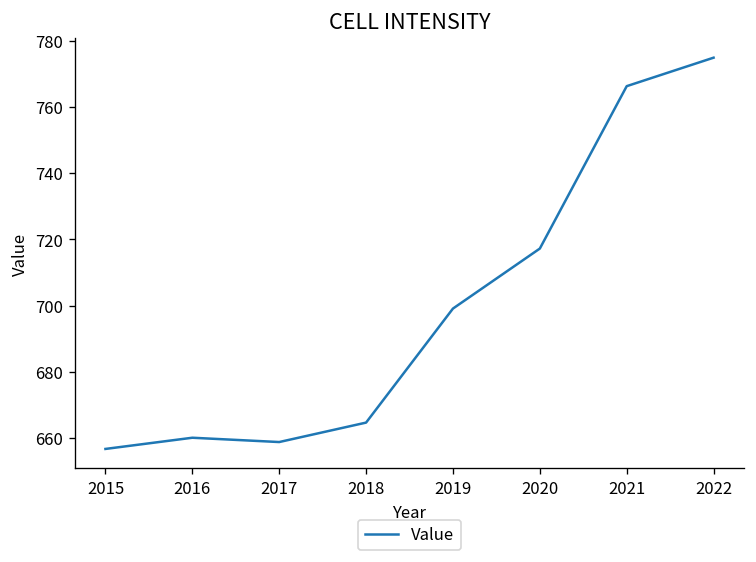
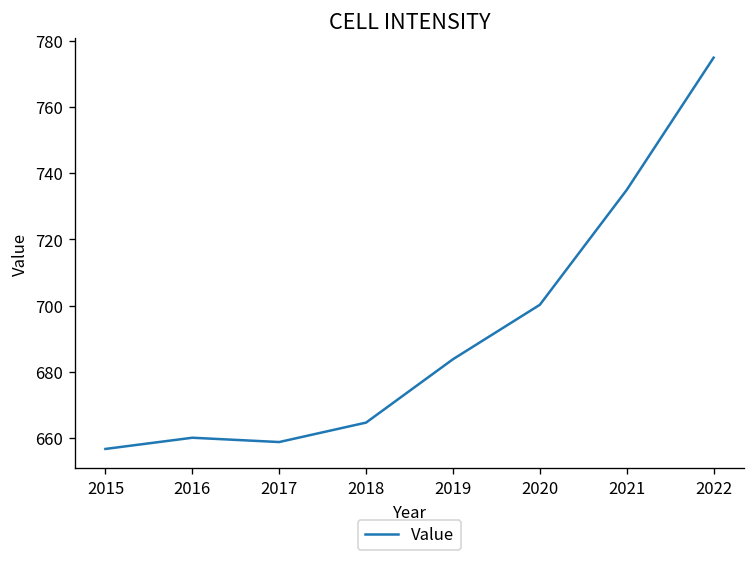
2019: 699 -> 684
2020: 717 -> 700
2021: 766 -> 735
